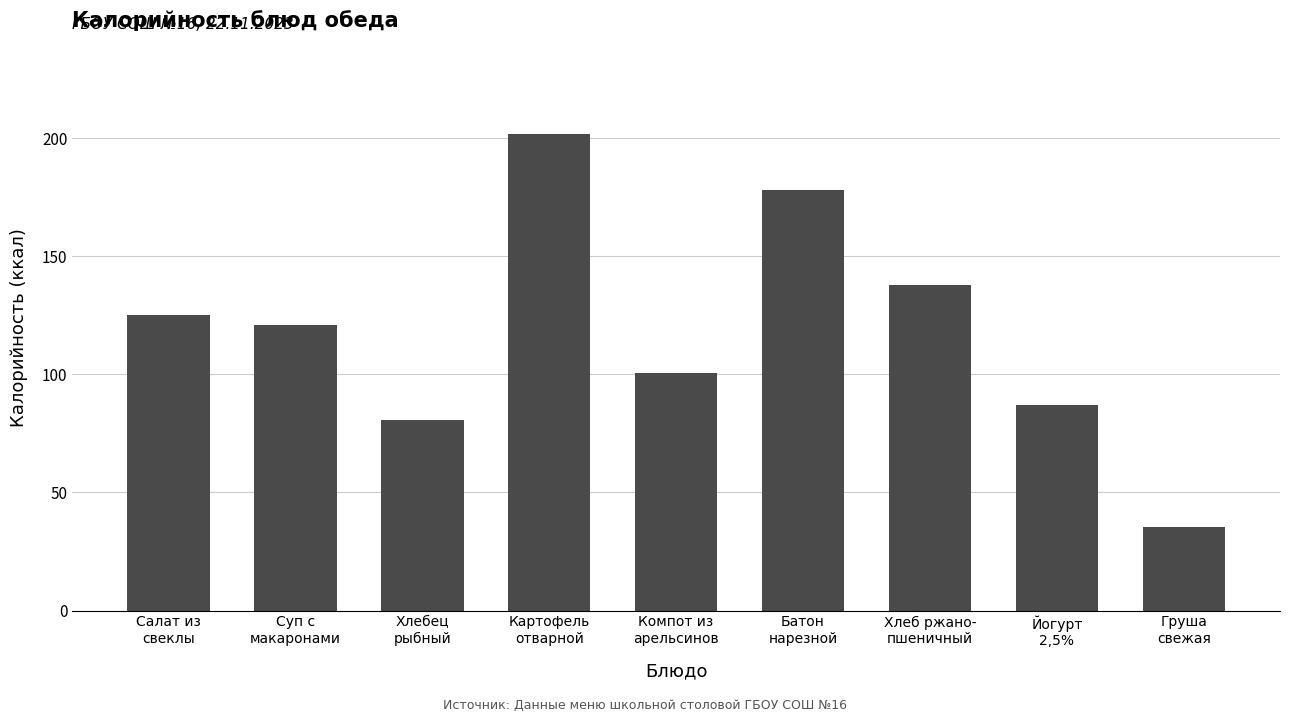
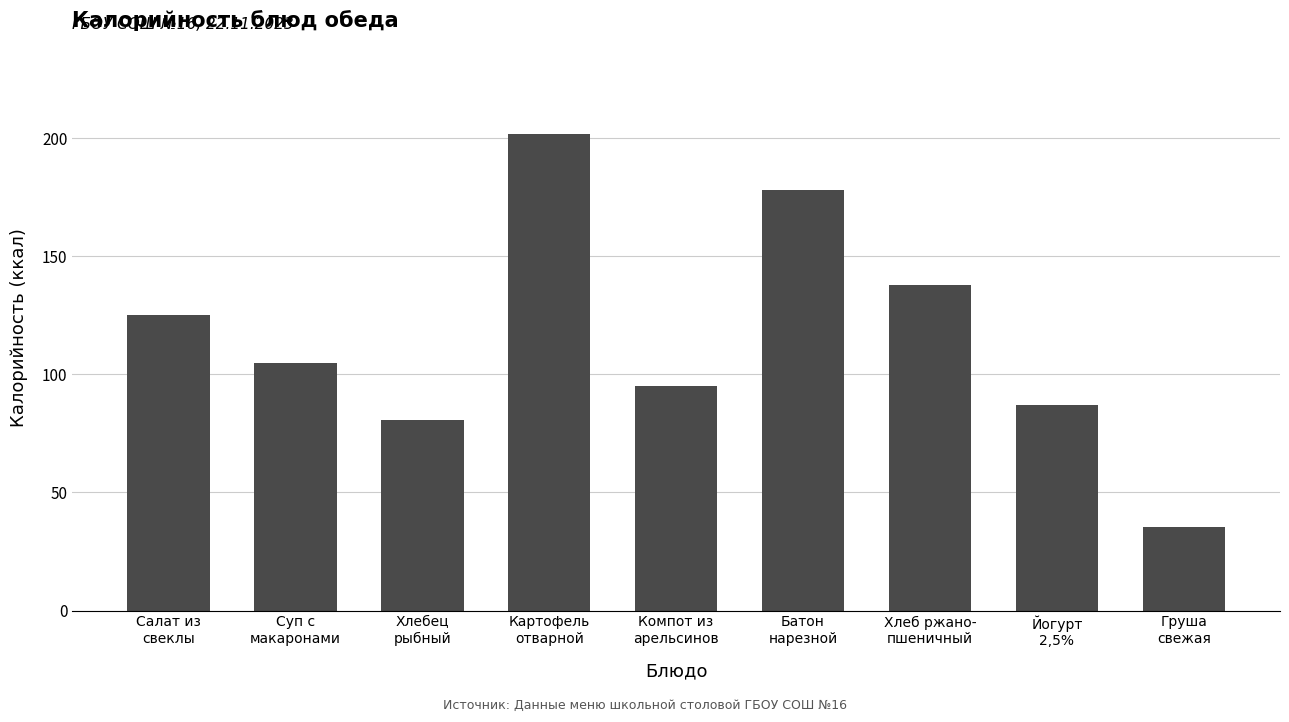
Суп с макаронами: 121 -> 105
Компот из apельсинов: 101 -> 95
